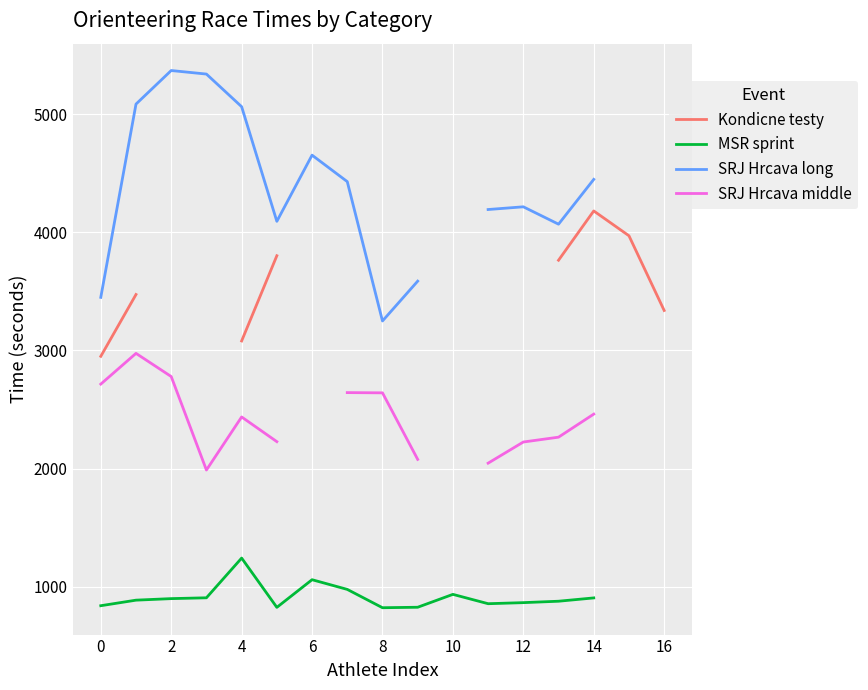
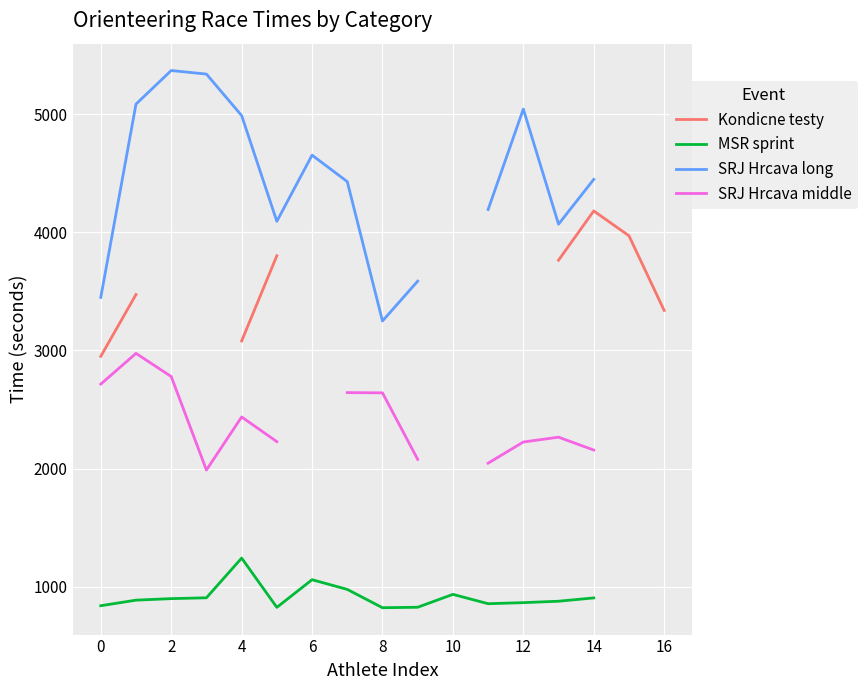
SRJ Hrcava long, 4: 5060 -> 4990
SRJ Hrcava long, 12: 4220 -> 5040
SRJ Hrcava middle, 14: 2460 -> 2160
